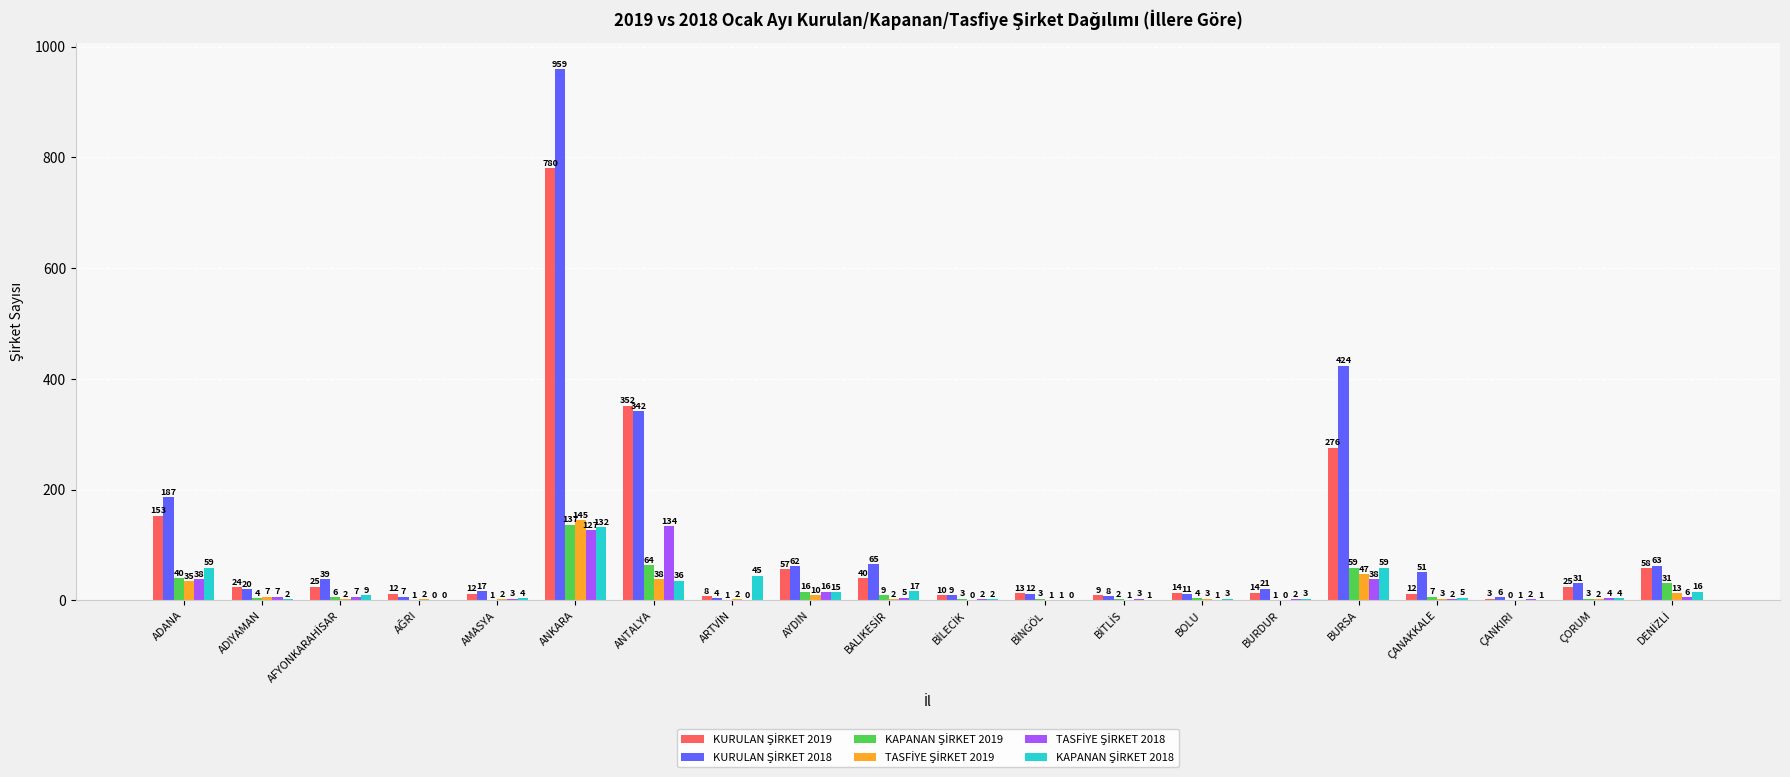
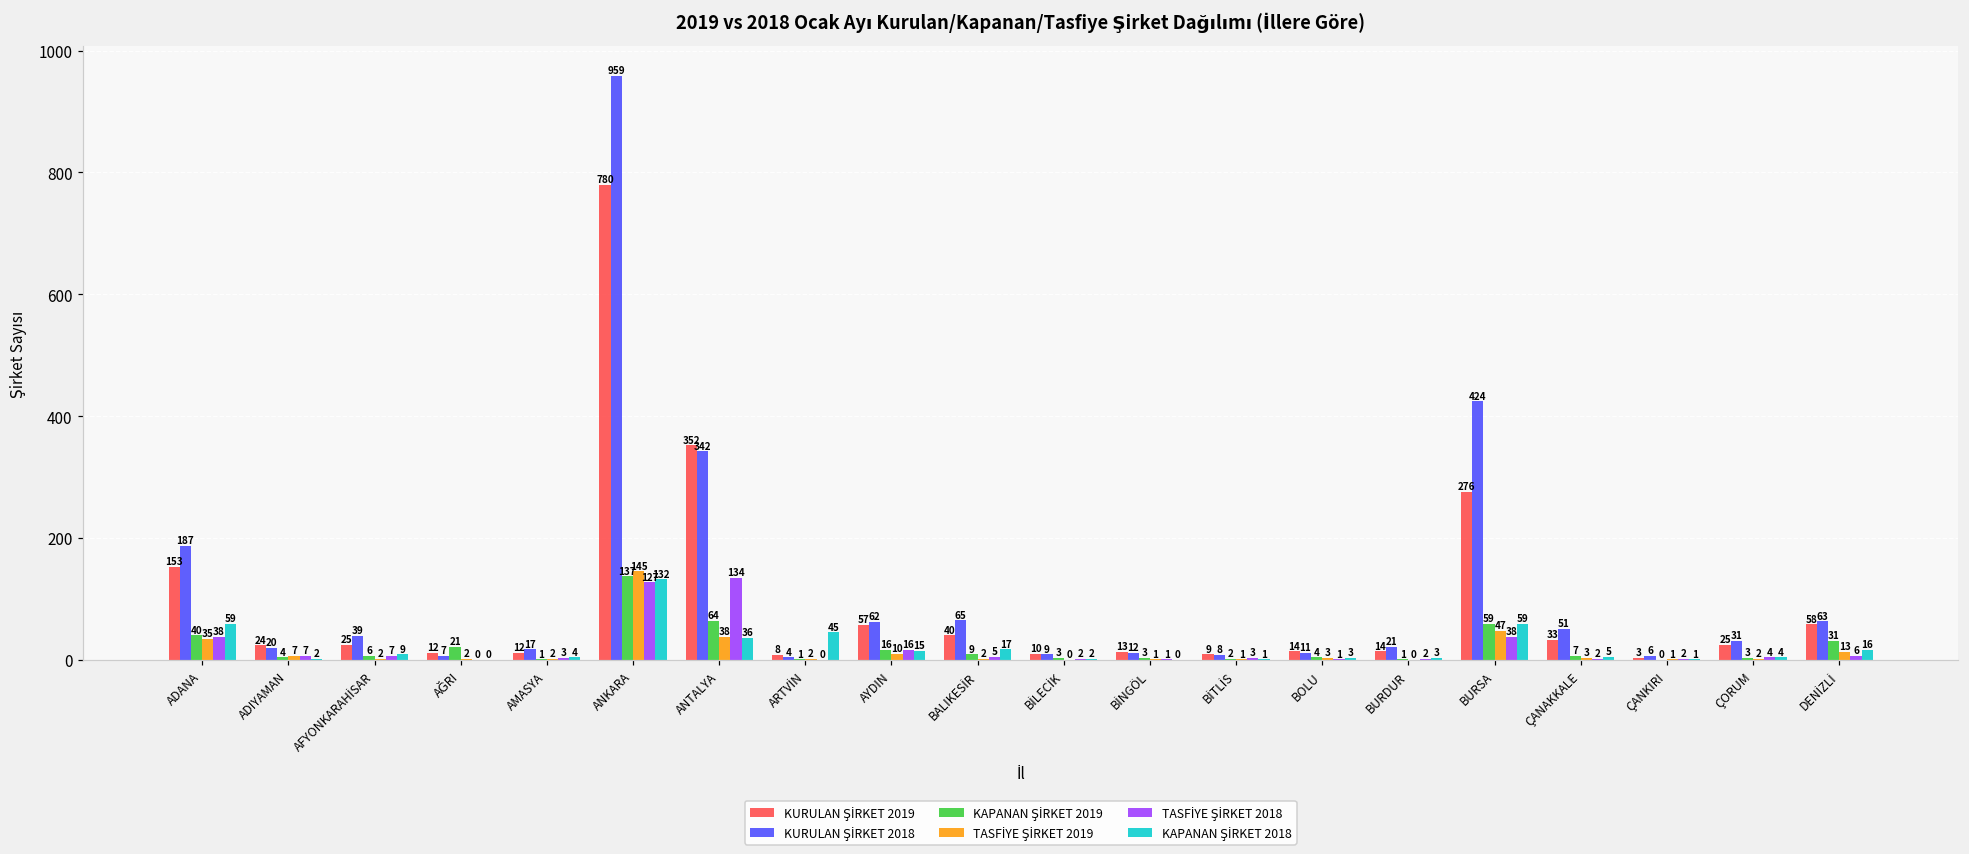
KAPANAN ŞİRKET 2019, AĞRI: 1 -> 21
KURULAN ŞİRKET 2019, ÇANAKKALE: 12 -> 33
